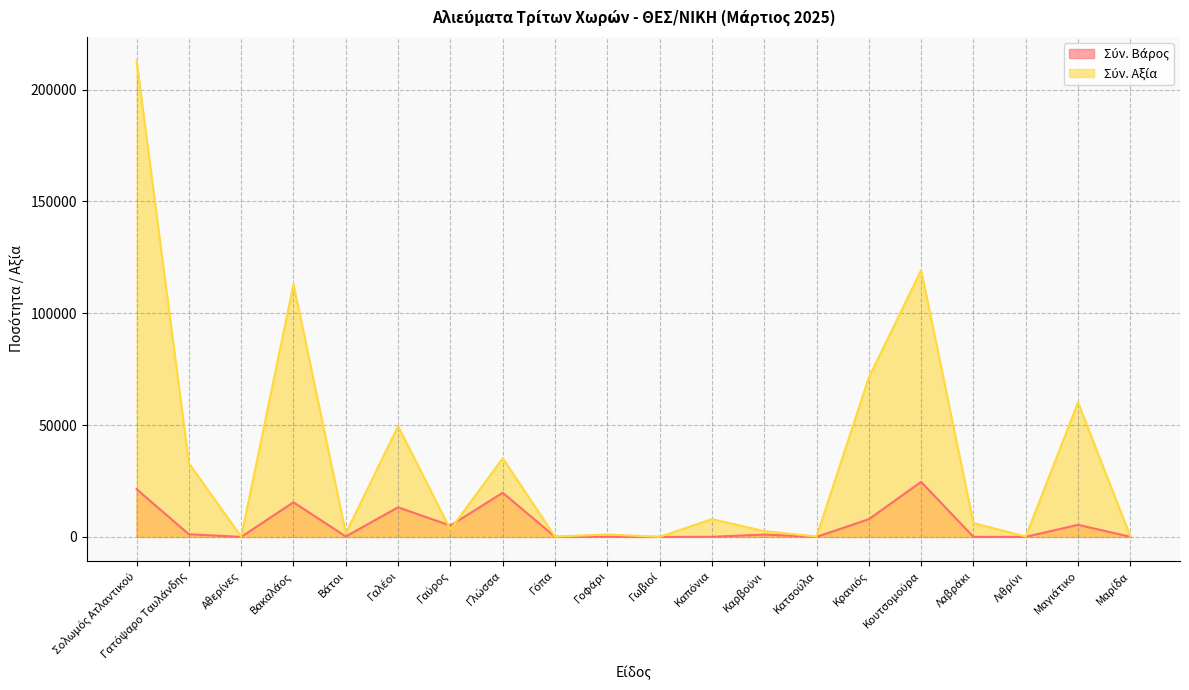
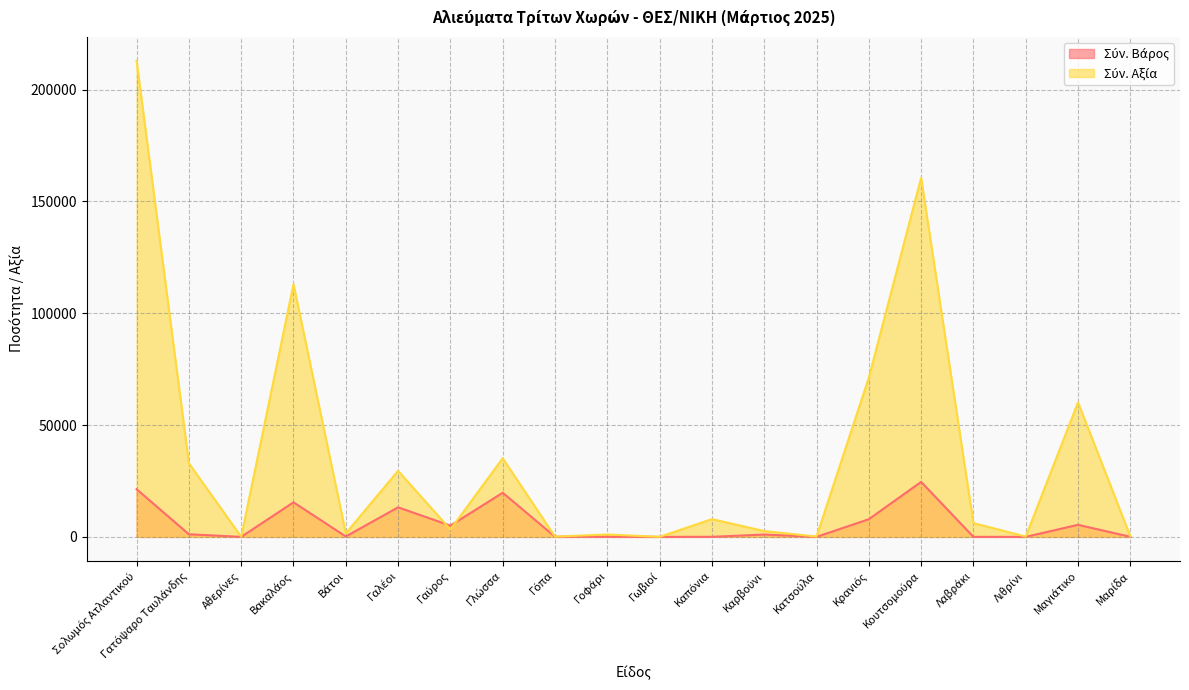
Σύν. Αξία, Γαλέοι: 50000 -> 30000
Σύν. Αξία, Κουτσομούρα: 119000 -> 161000
